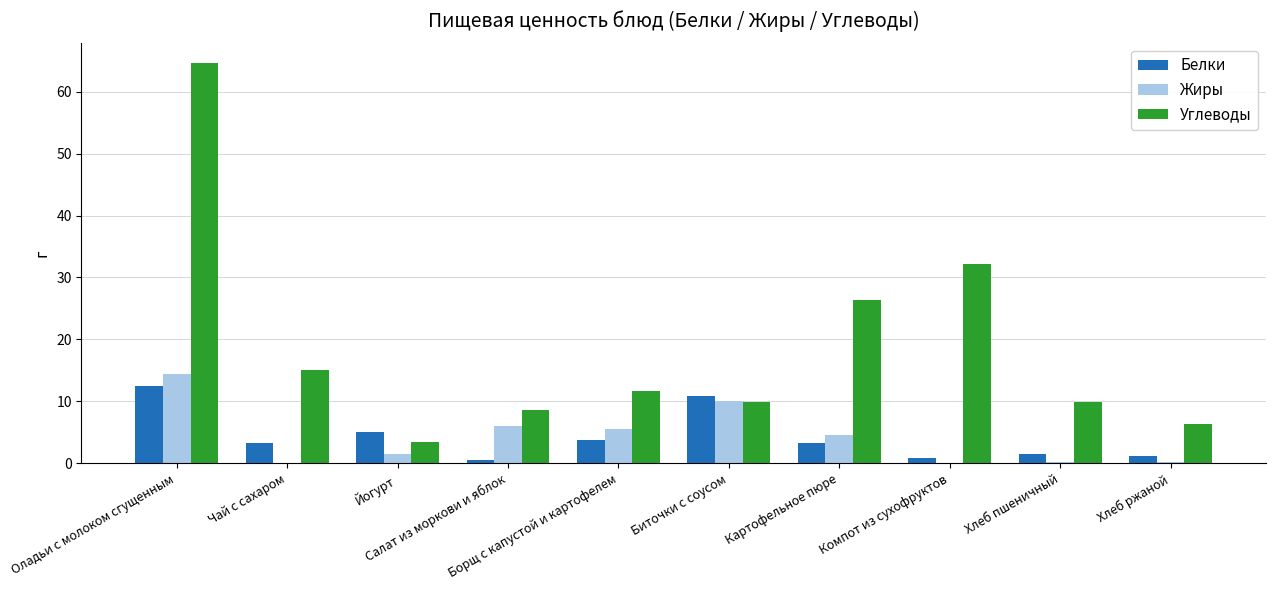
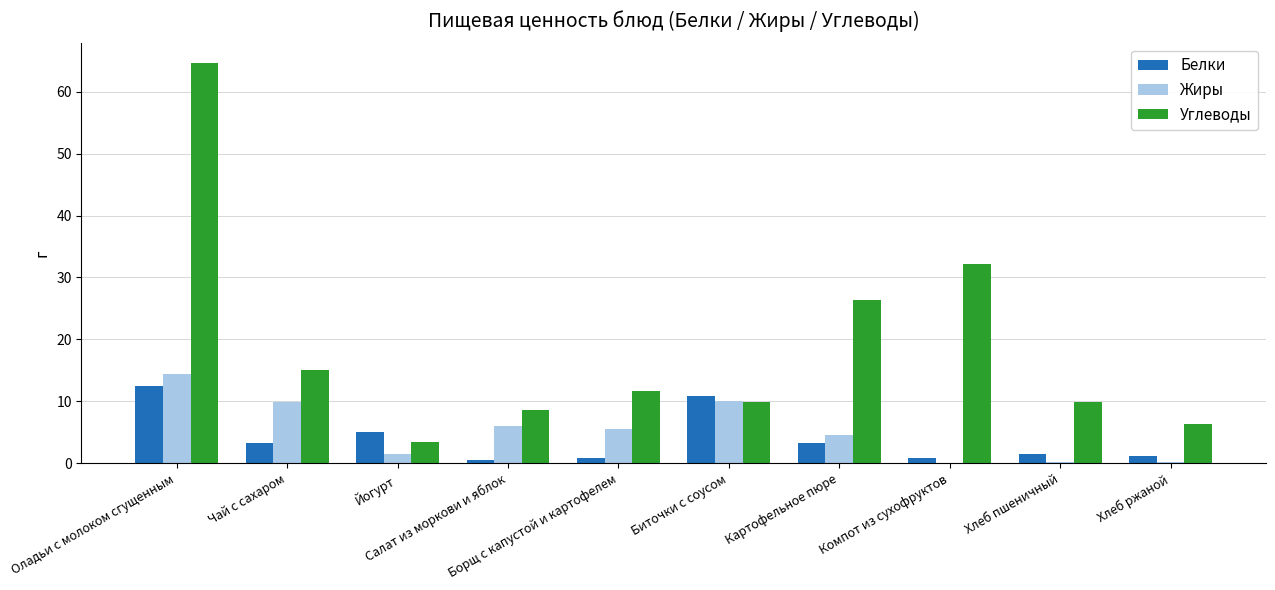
Жиры, Чай с сахаром: 0 -> 10
Белки, Борщ с капустой и картофелем: 4 -> 1
